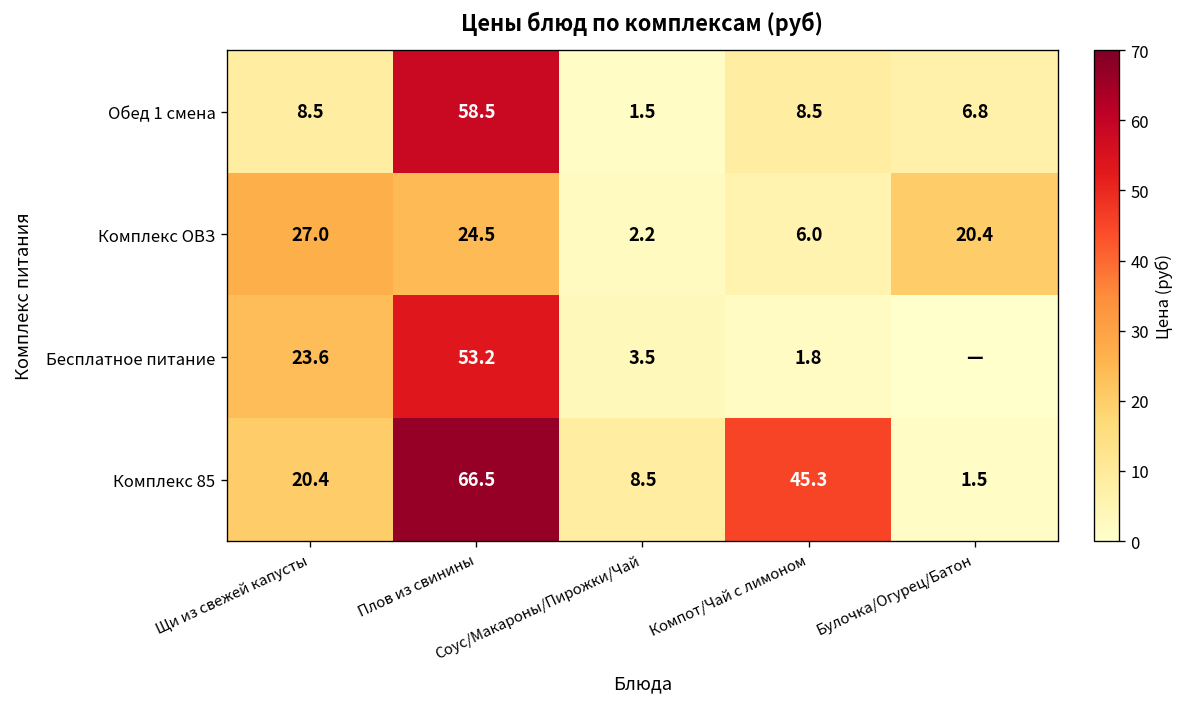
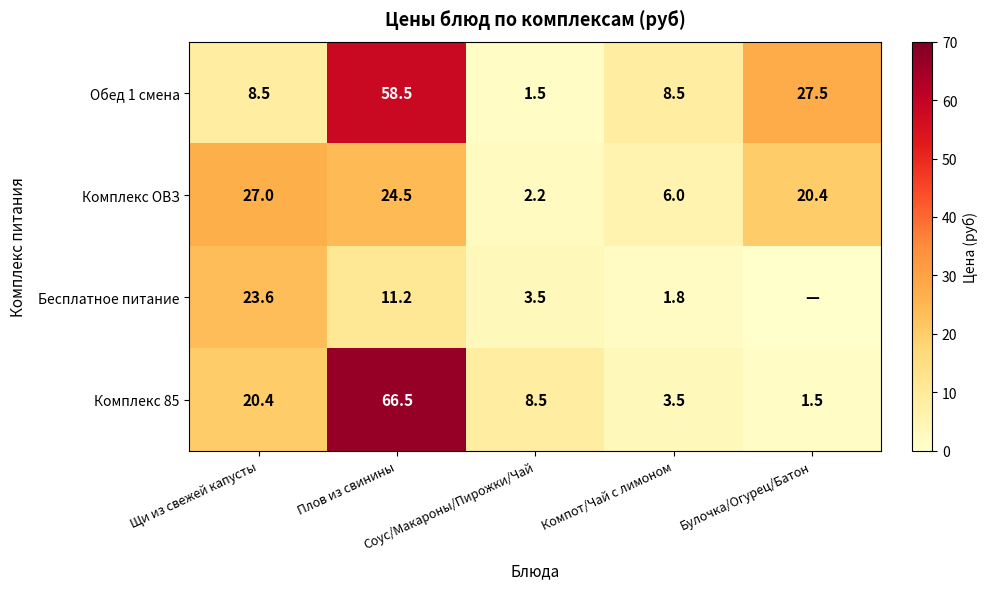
Обед 1 смена, Булочка/Огурец/Батон: 6.8 -> 27.5
Бесплатное питание, Плов из свинины: 53.2 -> 11.2
Комплекс 85, Компот/Чай с лимоном: 45.3 -> 3.5
